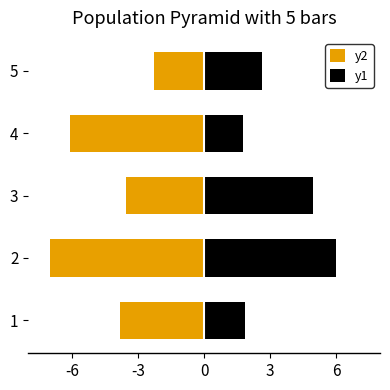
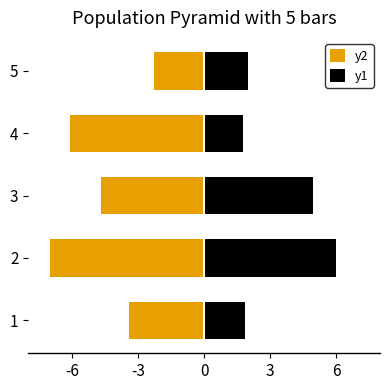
y1, 5: 2.6 -> 2.0
y2, 3: -3.6 -> -4.7
y2, 1: -3.8 -> -3.4
